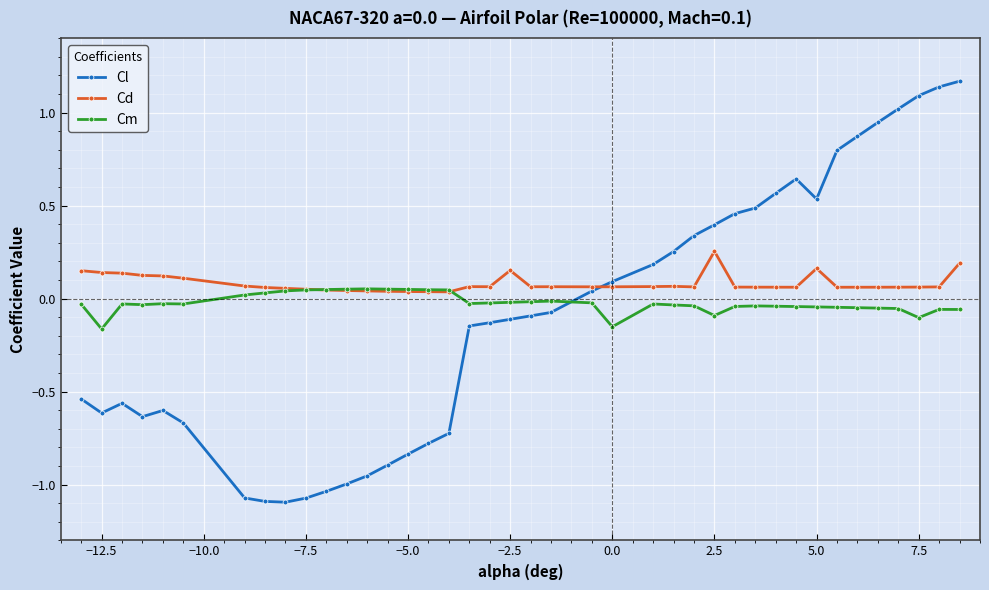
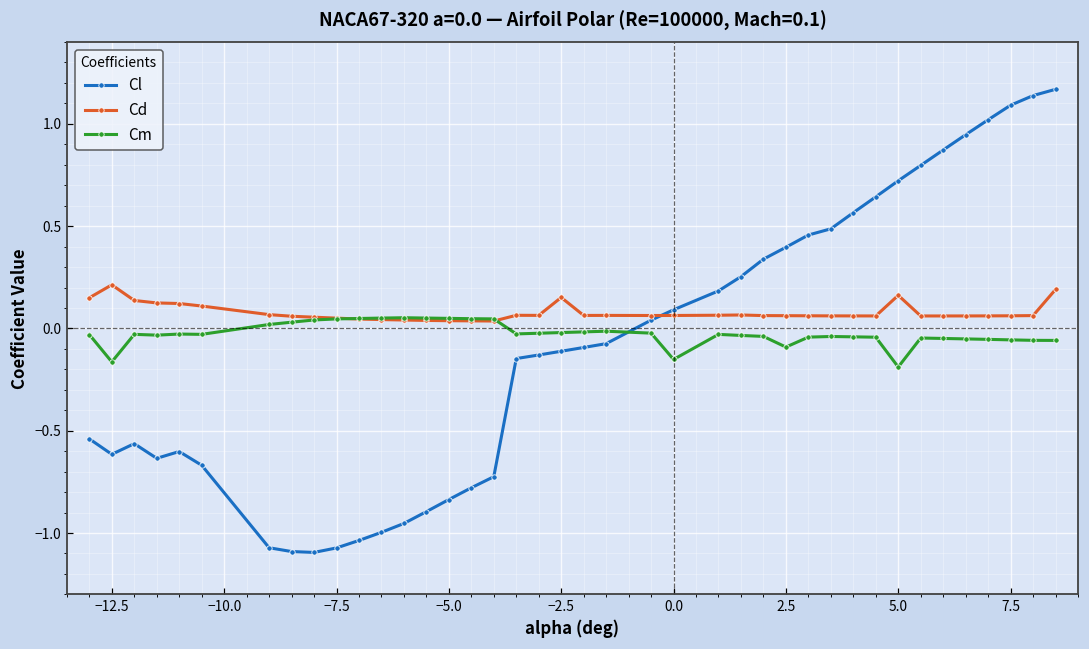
Cd, −12.5: 0.14 -> 0.21
Cd, 2.5: 0.25 -> 0.06
Cl, 5.0: 0.54 -> 0.72
Cm, 5.0: -0.04 -> -0.19
Cm, 7.5: -0.10 -> -0.06
